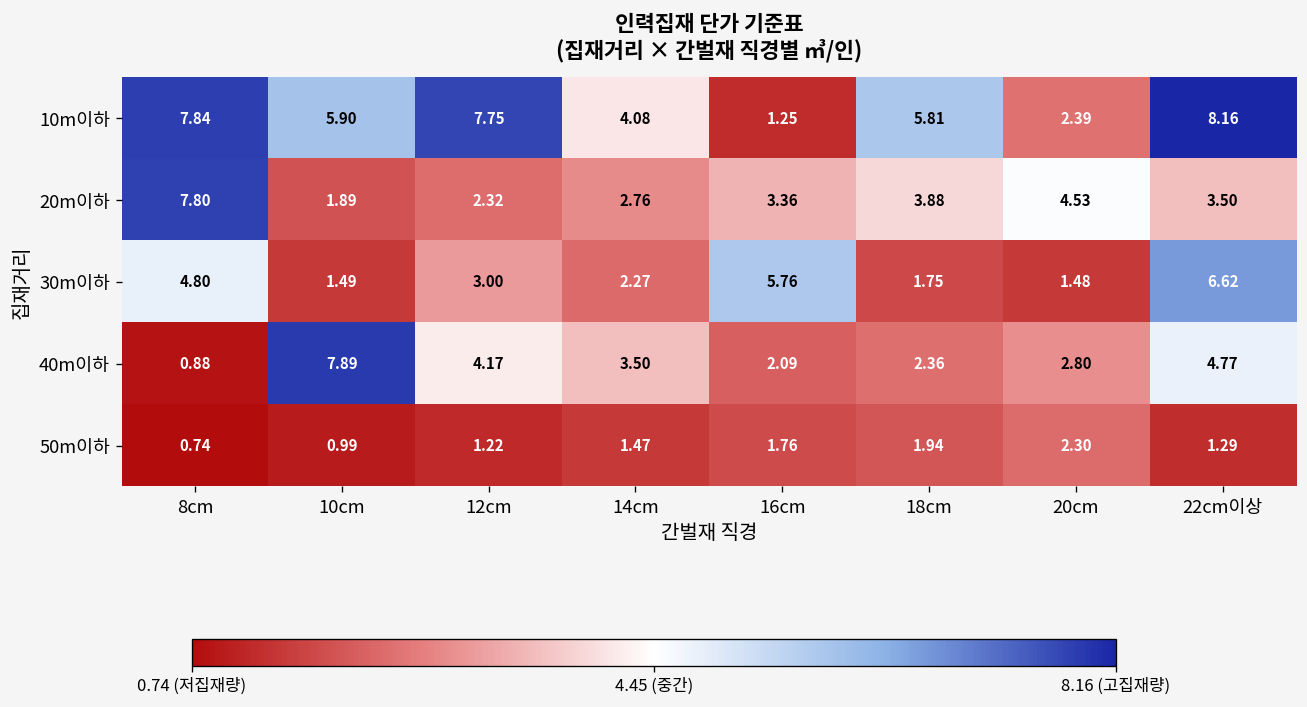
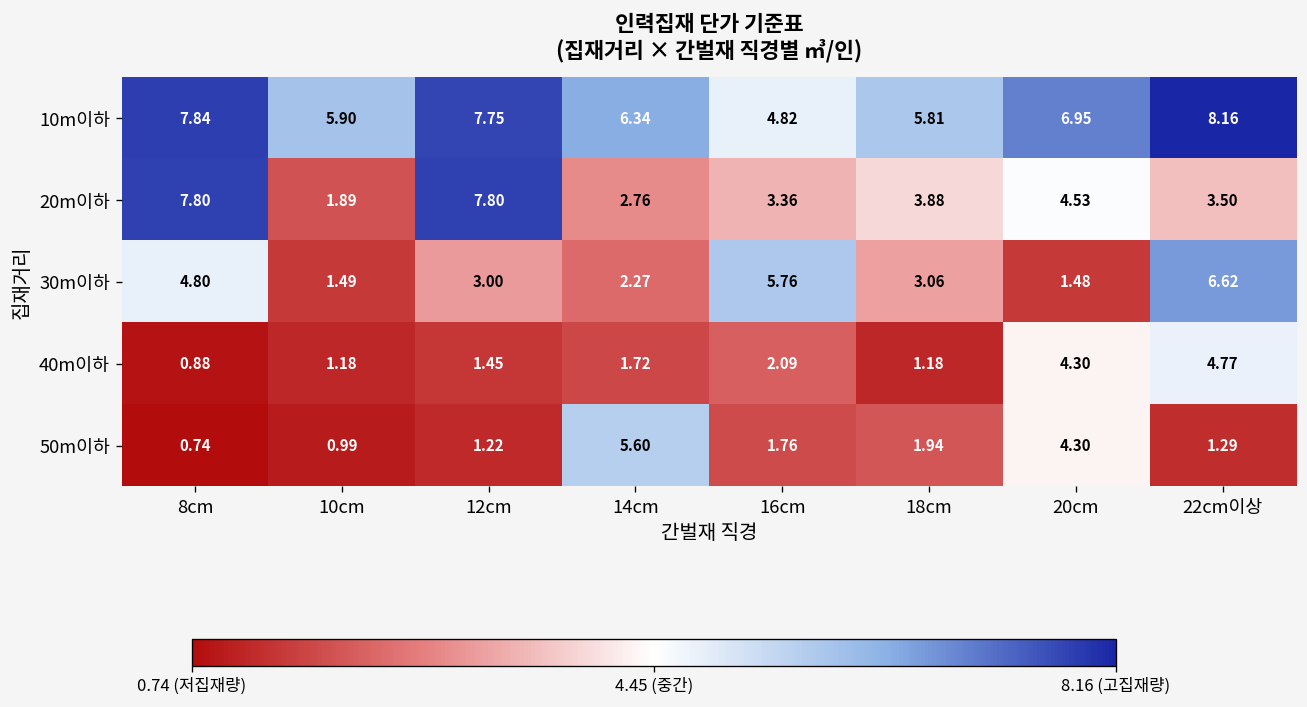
10m이하, 14cm: 4.08 -> 6.34
10m이하, 16cm: 1.25 -> 4.82
10m이하, 20cm: 2.39 -> 6.95
20m이하, 12cm: 2.32 -> 7.80
30m이하, 18cm: 1.75 -> 3.06
40m이하, 10cm: 7.89 -> 1.18
40m이하, 12cm: 4.17 -> 1.45
40m이하, 14cm: 3.50 -> 1.72
40m이하, 18cm: 2.36 -> 1.18
40m이하, 20cm: 2.80 -> 4.30
50m이하, 14cm: 1.47 -> 5.60
50m이하, 20cm: 2.30 -> 4.30
